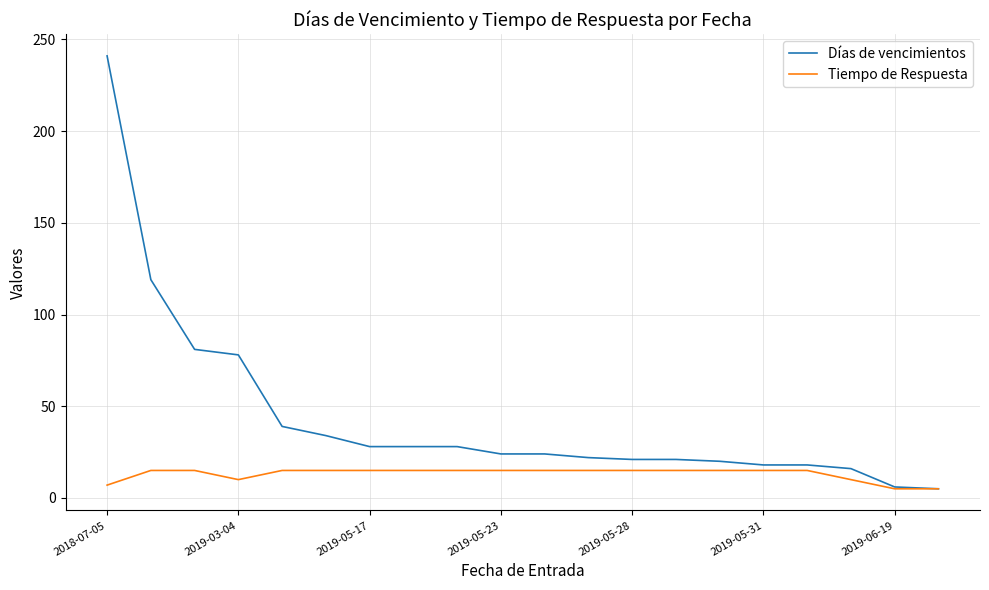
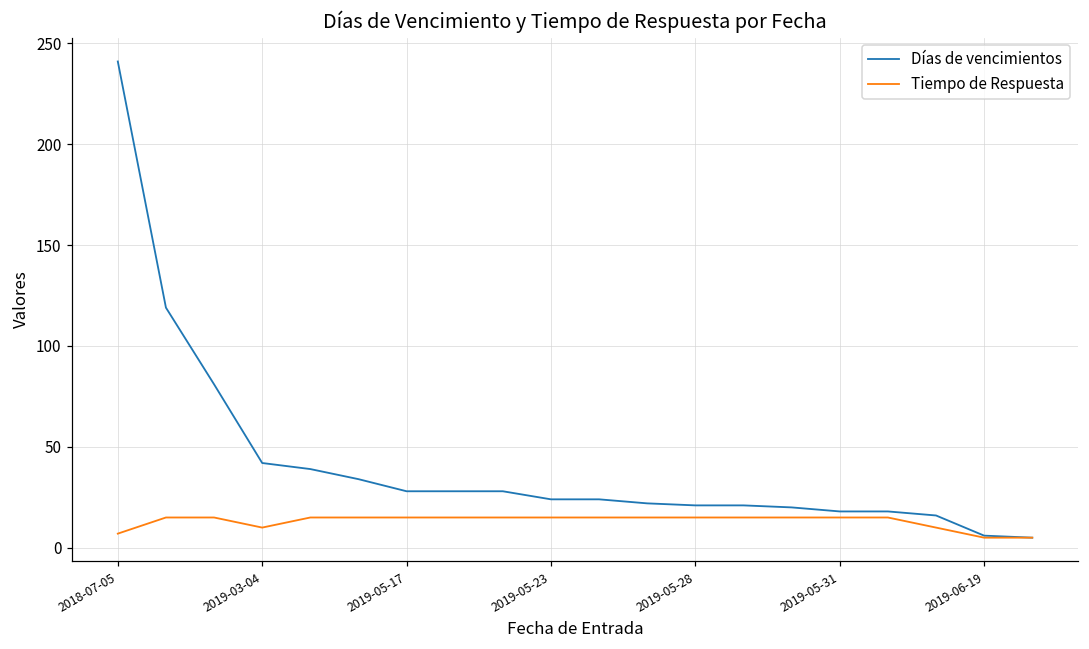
Días de vencimientos, 2019-03-04: 78 -> 42
